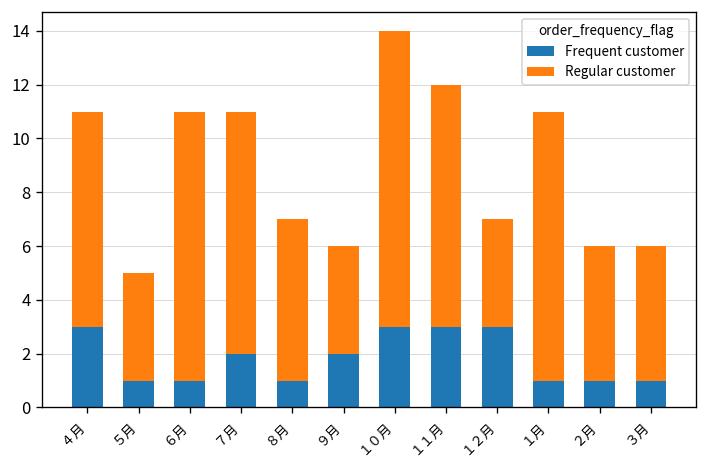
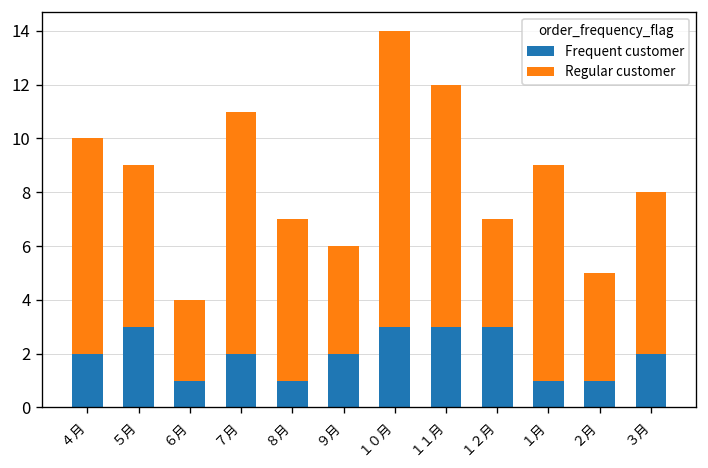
Frequent customer, ４月: 3 -> 2
Frequent customer, ５月: 1 -> 3
Regular customer, ５月: 4 -> 6
Regular customer, ６月: 10 -> 3
Regular customer, １月: 10 -> 8
Regular customer, ２月: 5 -> 4
Frequent customer, ３月: 1 -> 2
Regular customer, ３月: 5 -> 6
